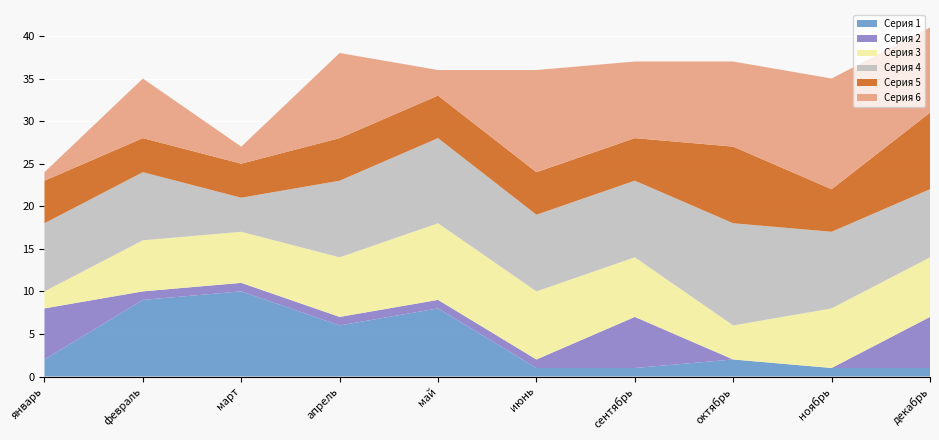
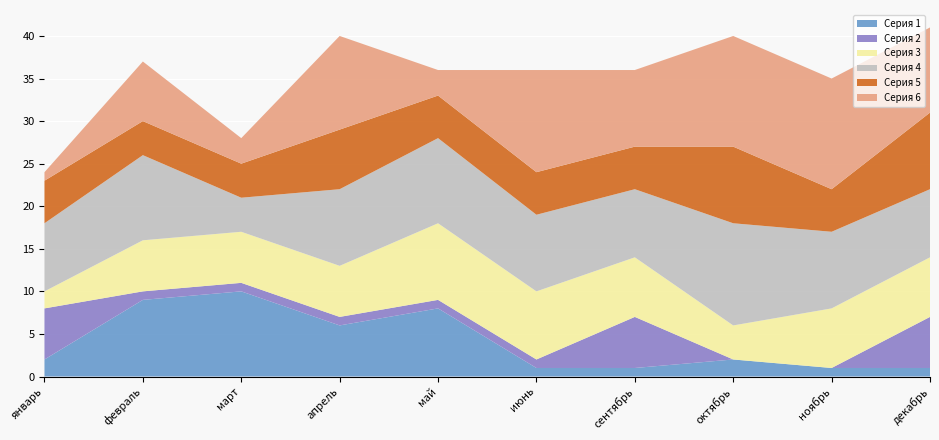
Серия 4, февраль: 8 -> 10
Серия 6, март: 2 -> 3
Серия 3, апрель: 7 -> 6
Серия 5, апрель: 5 -> 7
Серия 6, апрель: 10 -> 11
Серия 4, сентябрь: 9 -> 8
Серия 6, октябрь: 10 -> 13
